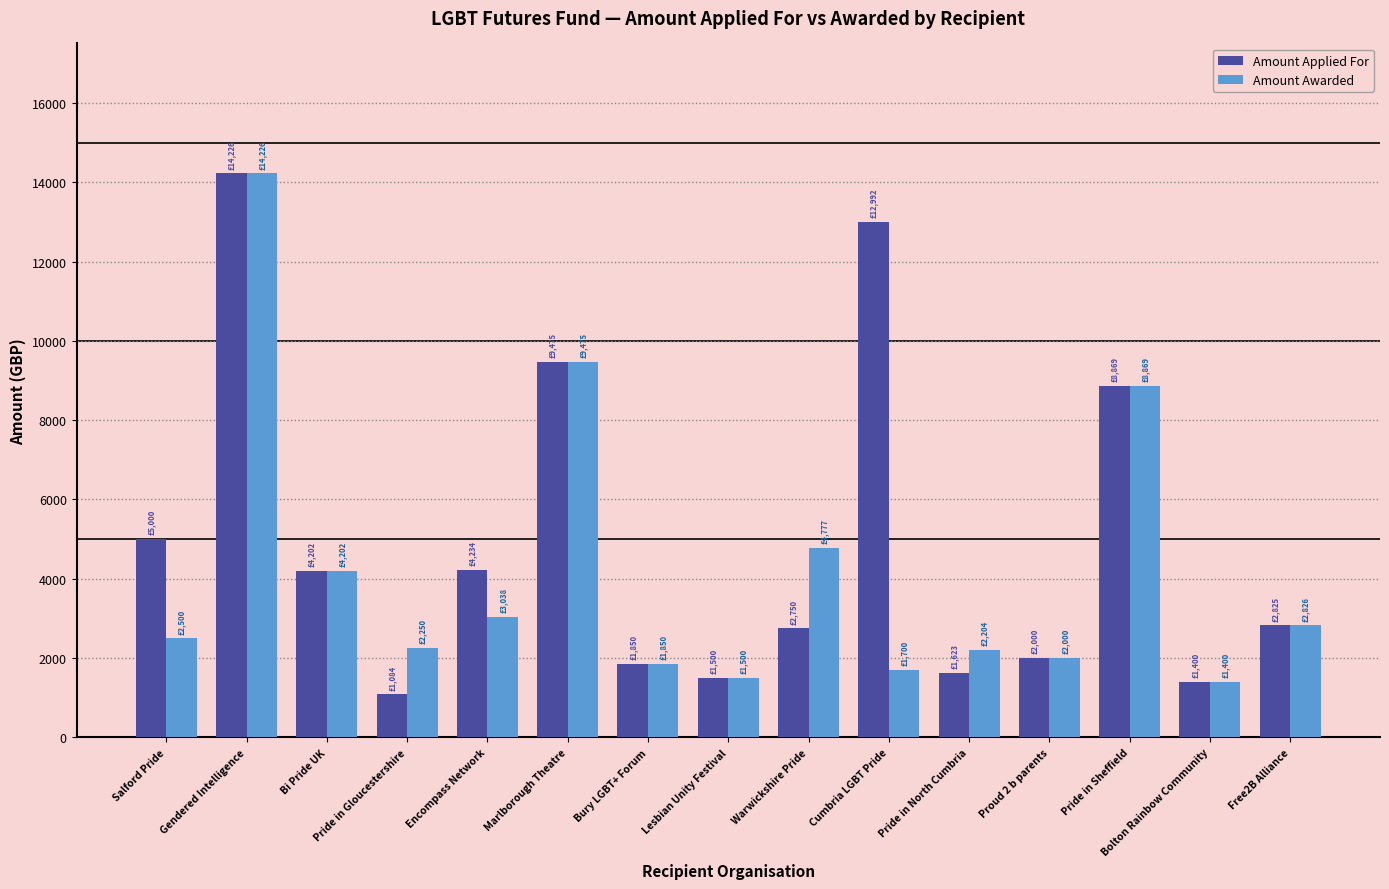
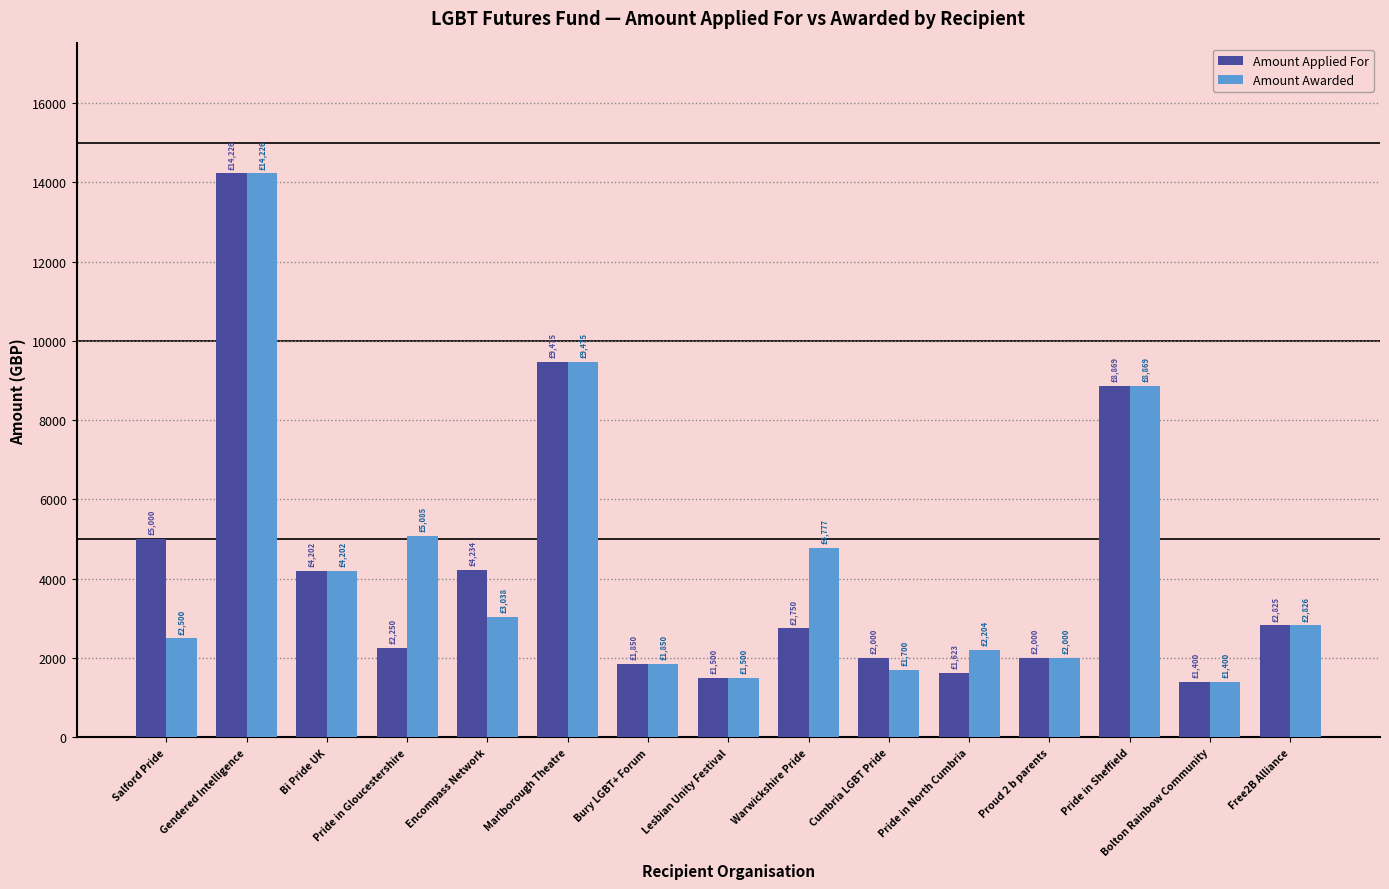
Amount Applied For, Pride in Gloucestershire: £1,084 -> £2,250
Amount Awarded, Pride in Gloucestershire: £2,250 -> £5,085
Amount Applied For, Cumbria LGBT Pride: £12,992 -> £2,000
